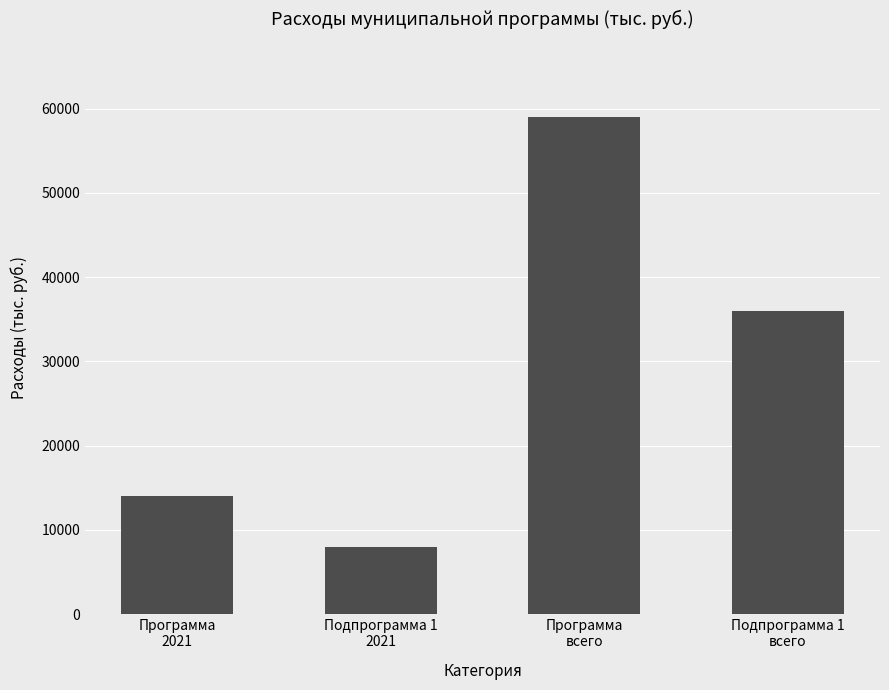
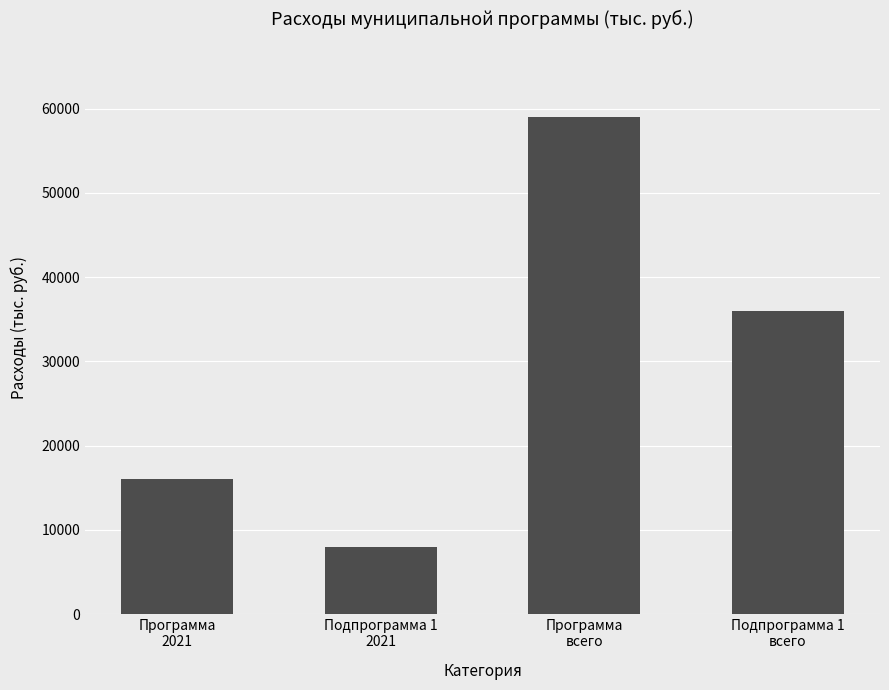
Программа 2021: 14000 -> 16000
